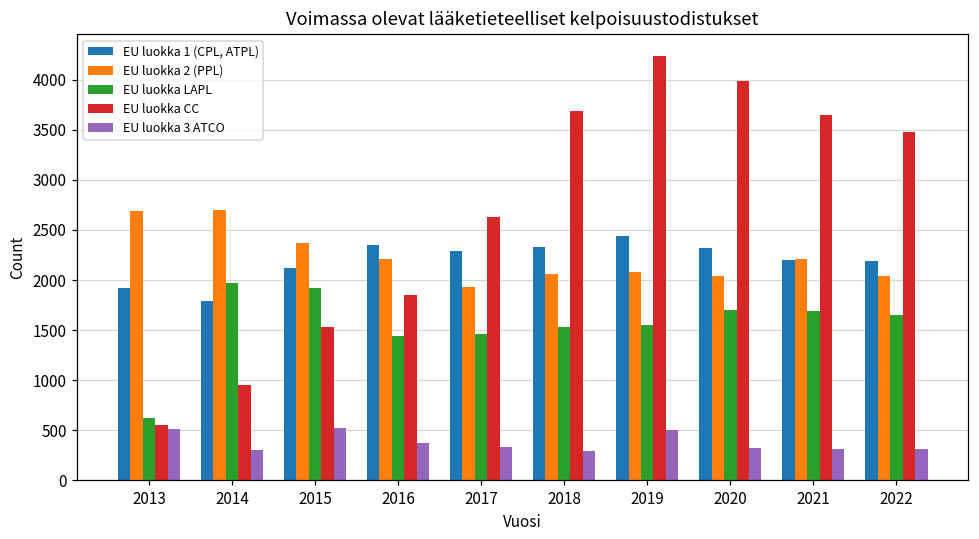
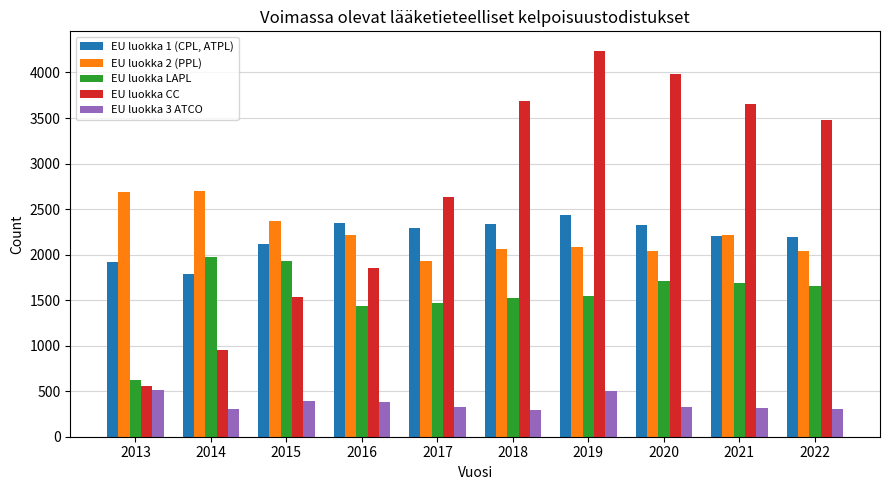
EU luokka 3 ATCO, 2015: 500 -> 400
